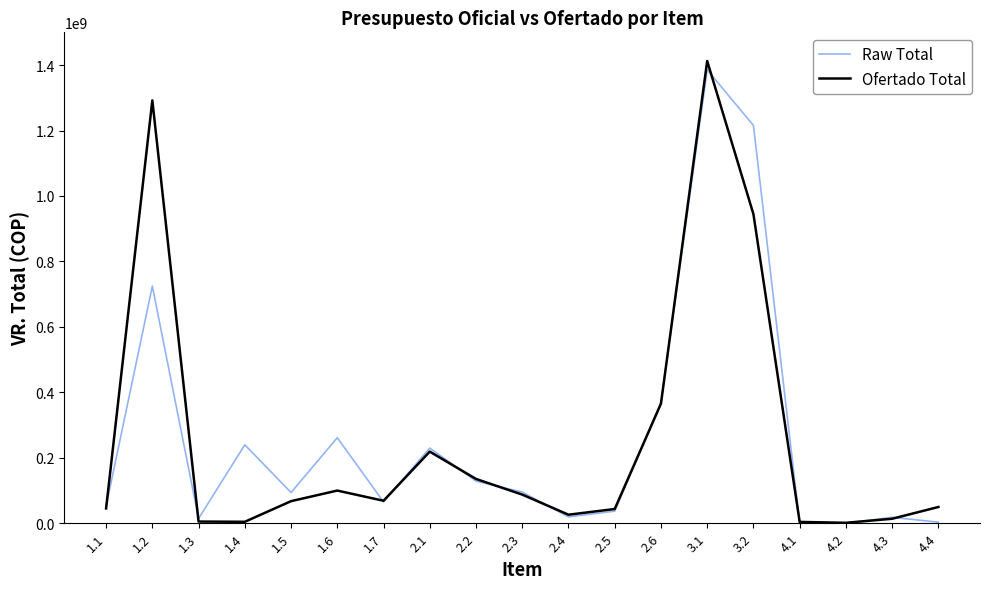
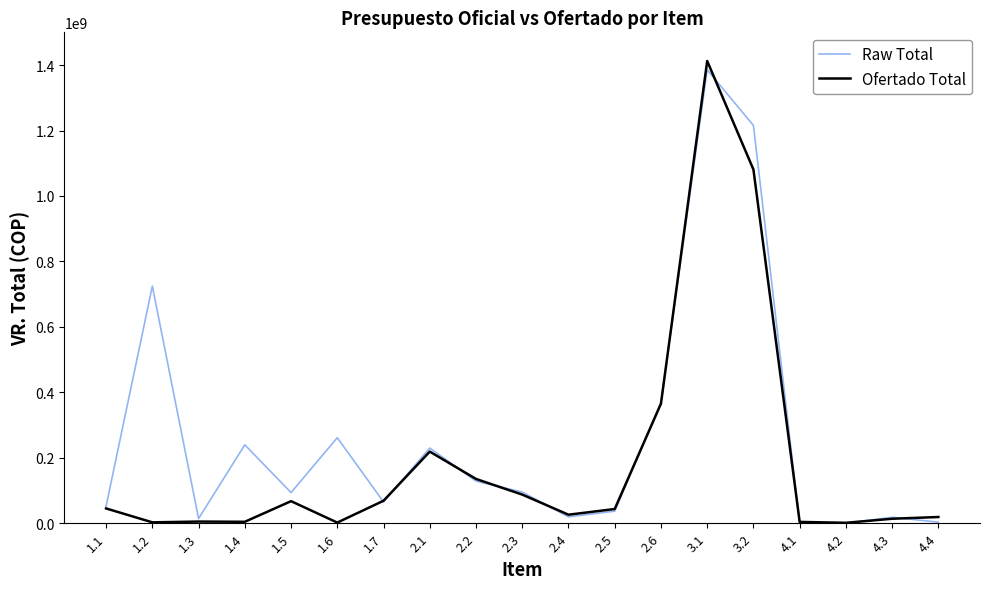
Ofertado Total, 1.2: 1290000000 -> 0
Ofertado Total, 1.6: 100000000 -> 0
Ofertado Total, 3.2: 940000000 -> 1080000000
Ofertado Total, 4.4: 50000000 -> 20000000
